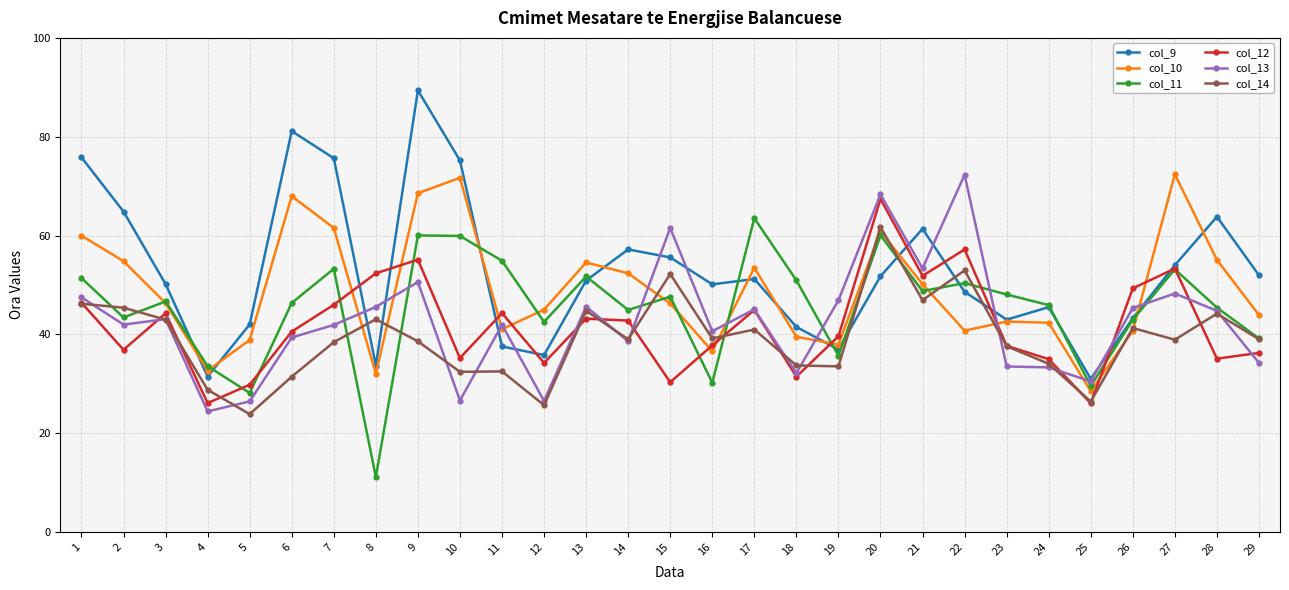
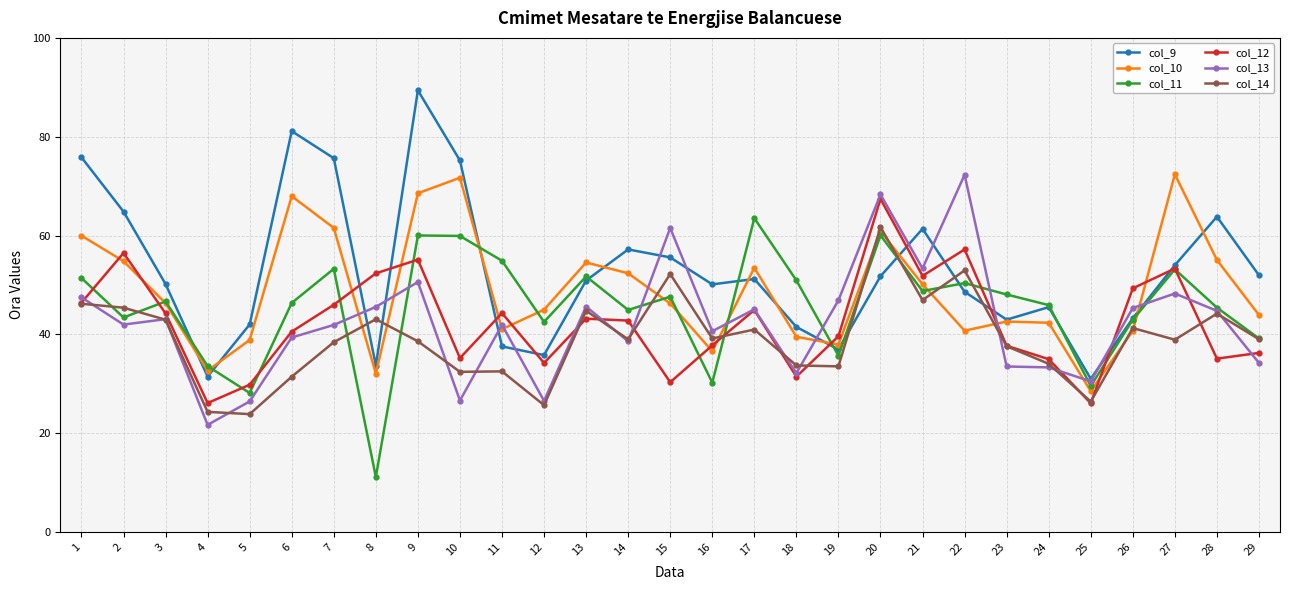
col_12, 2: 37 -> 56
col_13, 4: 24 -> 22
col_14, 4: 29 -> 24
